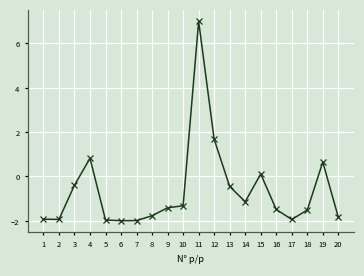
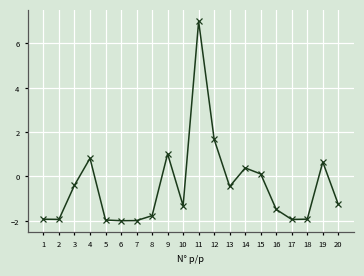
9: -1.4 -> 1.0
14: -1.1 -> 0.4
18: -1.5 -> -1.9
20: -1.8 -> -1.3
